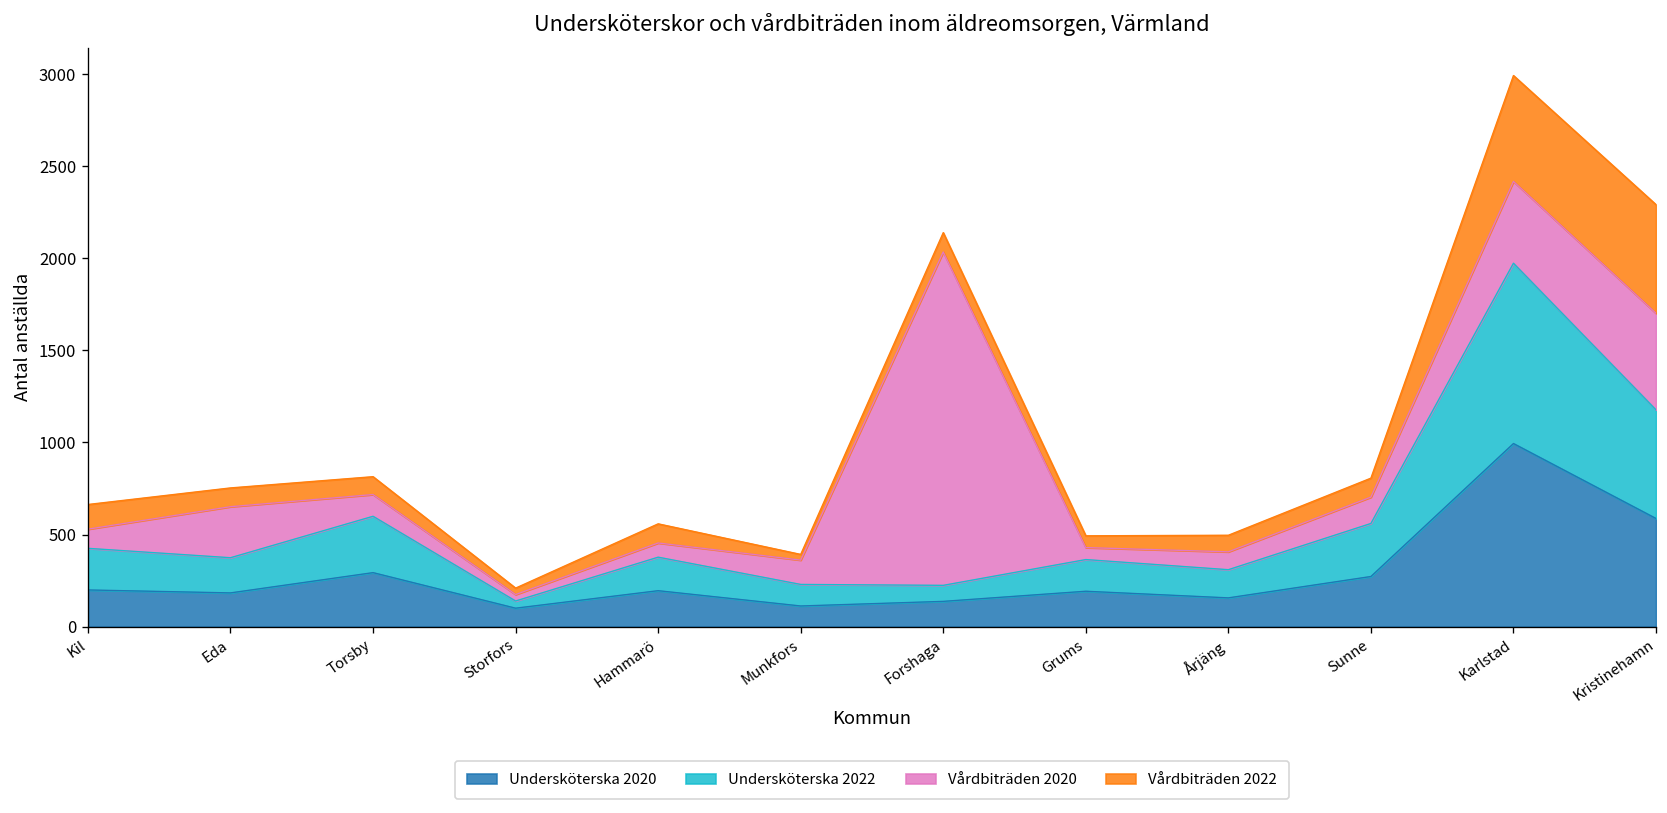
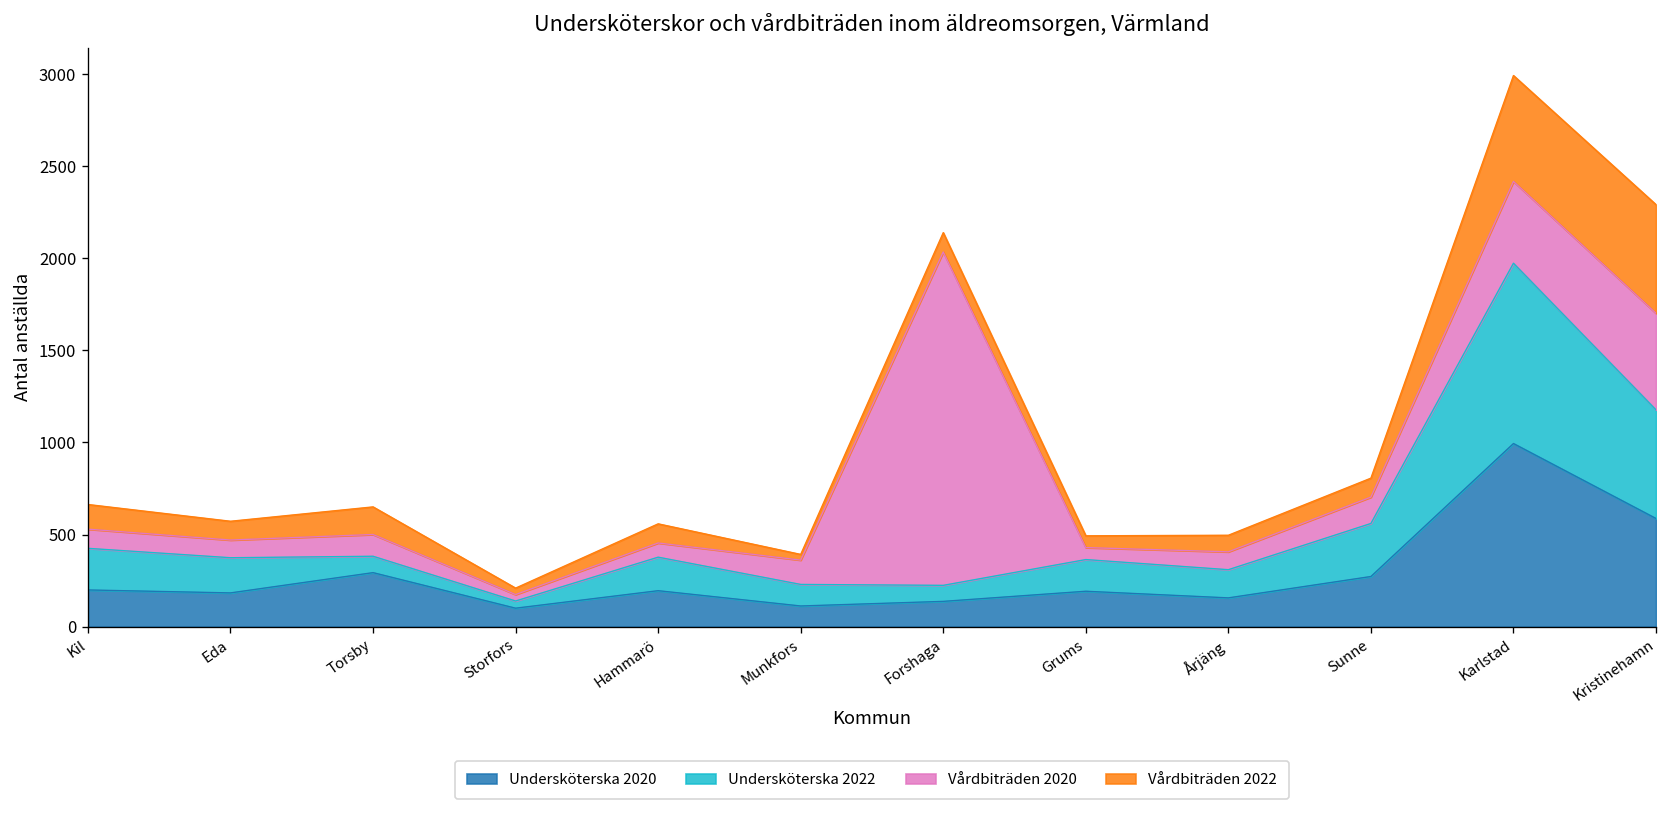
Vårdbiträden 2020, Eda: 280 -> 100
Undersköterska 2022, Torsby: 310 -> 90
Vårdbiträden 2022, Torsby: 100 -> 150
